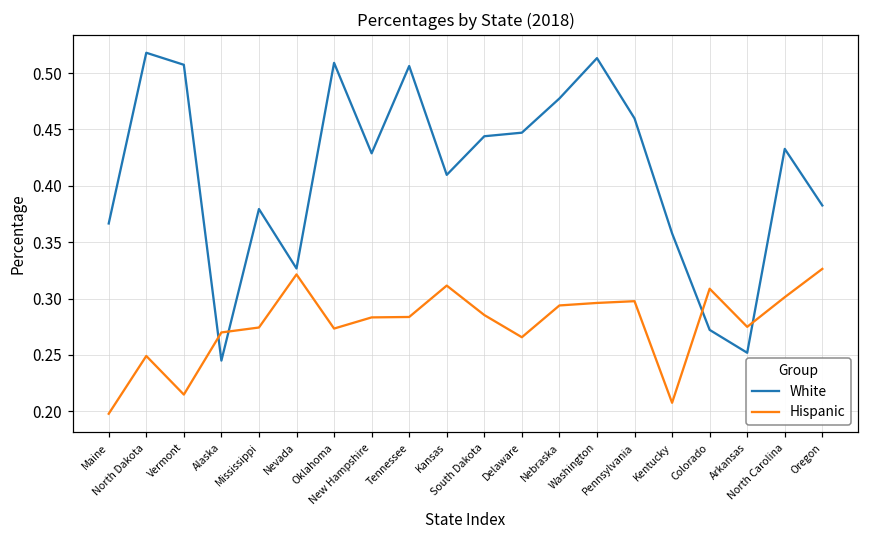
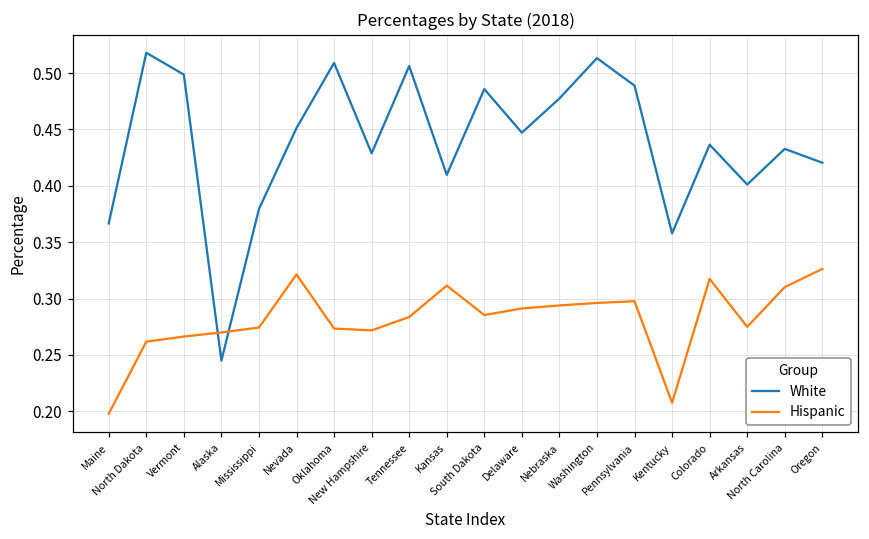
Hispanic, North Dakota: 0.249 -> 0.262
White, Vermont: 0.507 -> 0.499
Hispanic, Vermont: 0.215 -> 0.266
White, Nevada: 0.327 -> 0.451
Hispanic, New Hampshire: 0.283 -> 0.272
White, South Dakota: 0.444 -> 0.486
Hispanic, Delaware: 0.266 -> 0.291
White, Pennsylvania: 0.460 -> 0.489
White, Colorado: 0.272 -> 0.437
Hispanic, Colorado: 0.309 -> 0.317
White, Arkansas: 0.252 -> 0.401
Hispanic, North Carolina: 0.301 -> 0.310
White, Oregon: 0.383 -> 0.420
